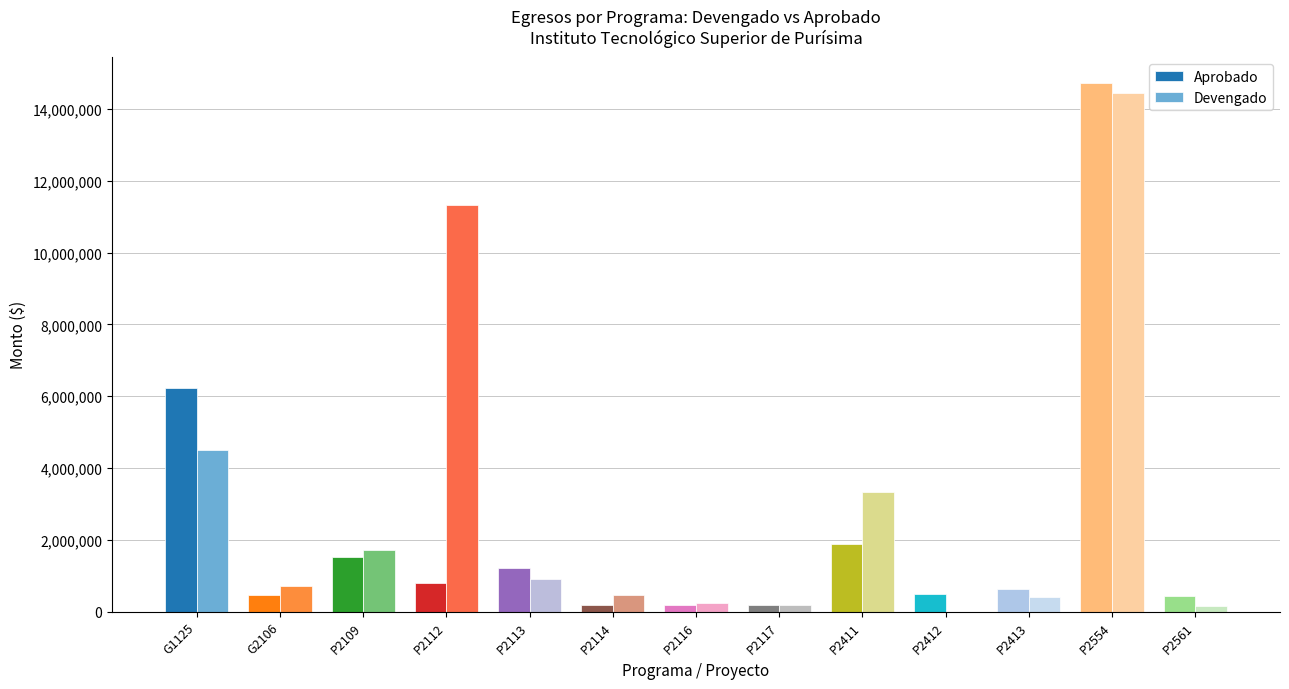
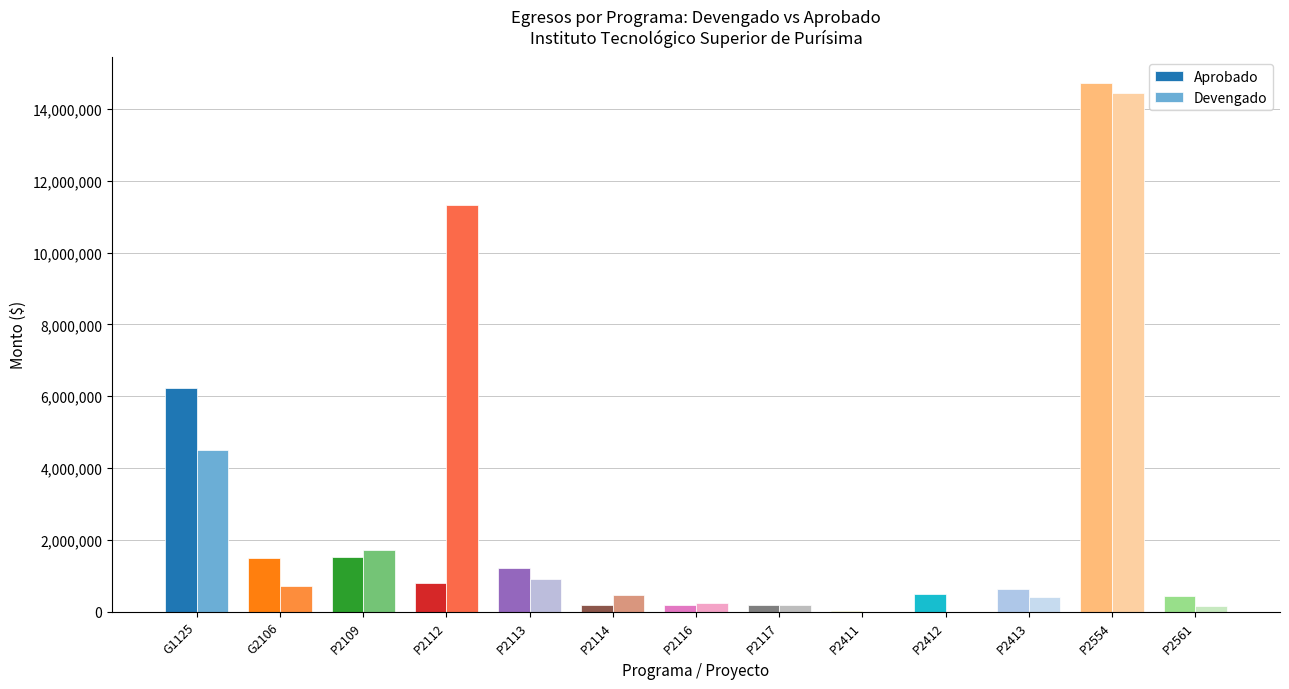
Aprobado, G2106: 500,000 -> 1,500,000
Aprobado, P2411: 1,900,000 -> 0
Devengado, P2411: 3,300,000 -> 0
